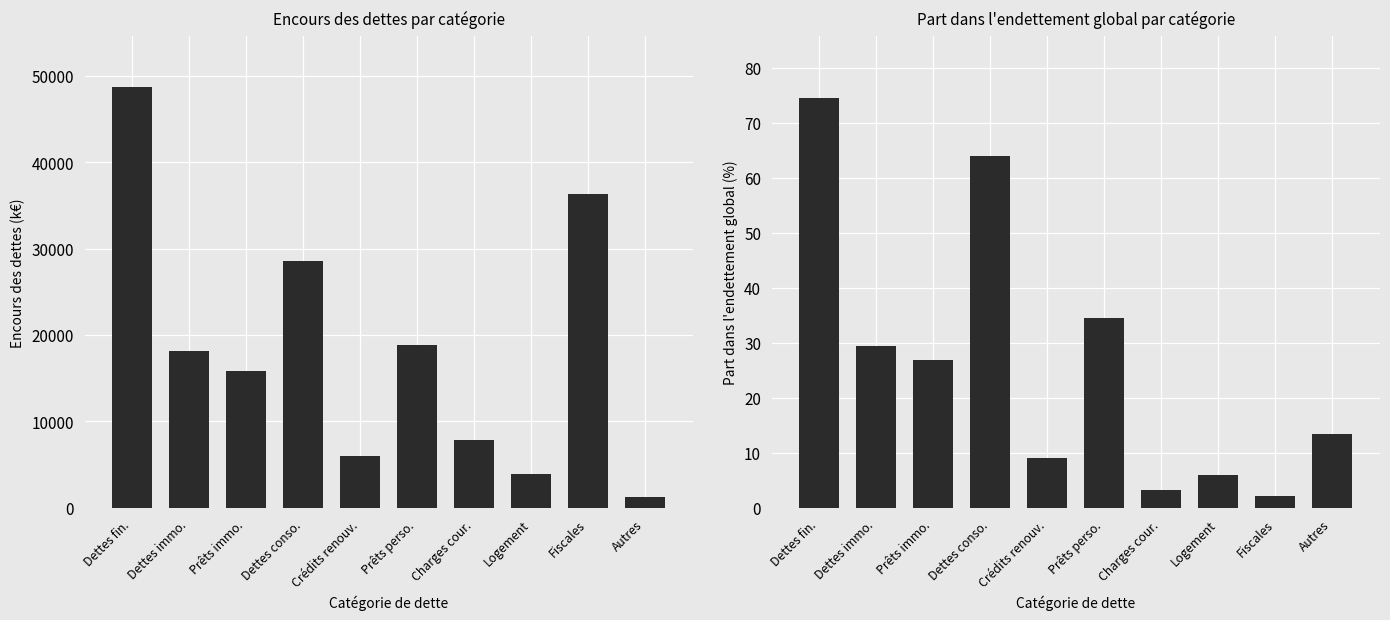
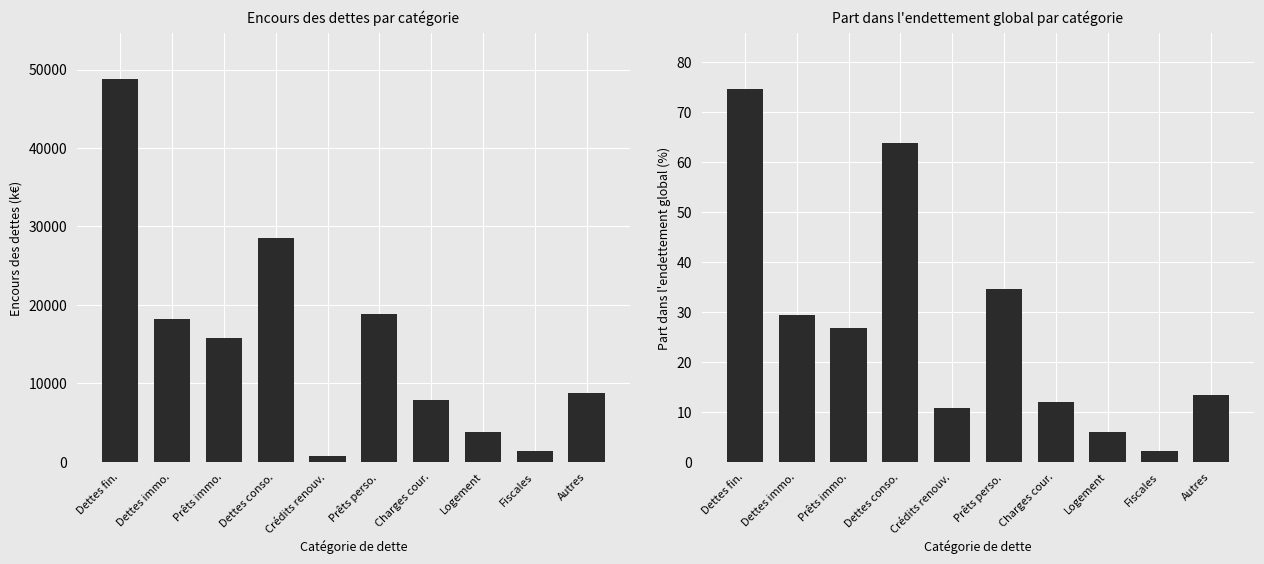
Encours des dettes par catégorie, Crédits renouv.: 6000 -> 1000
Encours des dettes par catégorie, Fiscales: 36000 -> 1000
Encours des dettes par catégorie, Autres: 1000 -> 9000
Part dans l'endettement global par catégorie, Crédits renouv.: 9 -> 11
Part dans l'endettement global par catégorie, Charges cour.: 3 -> 12
